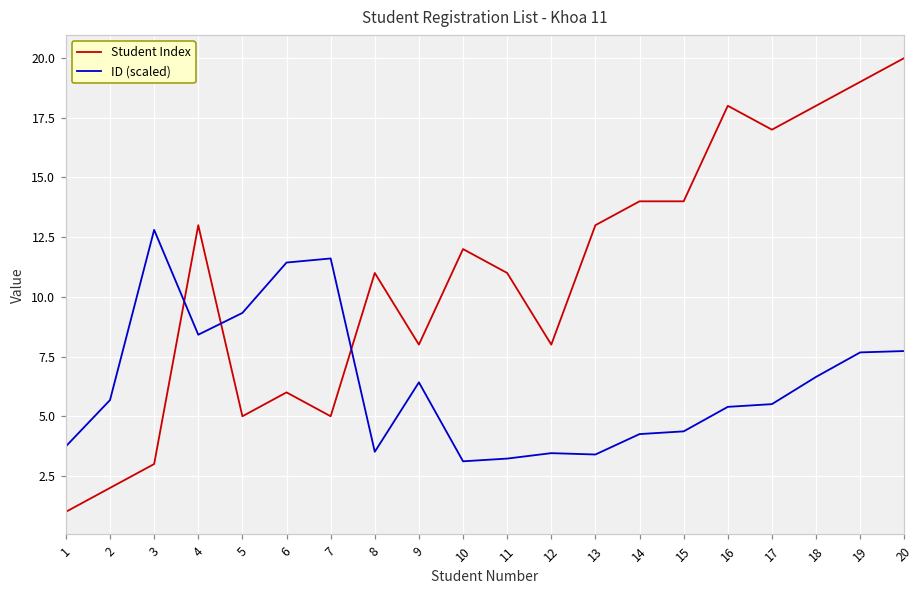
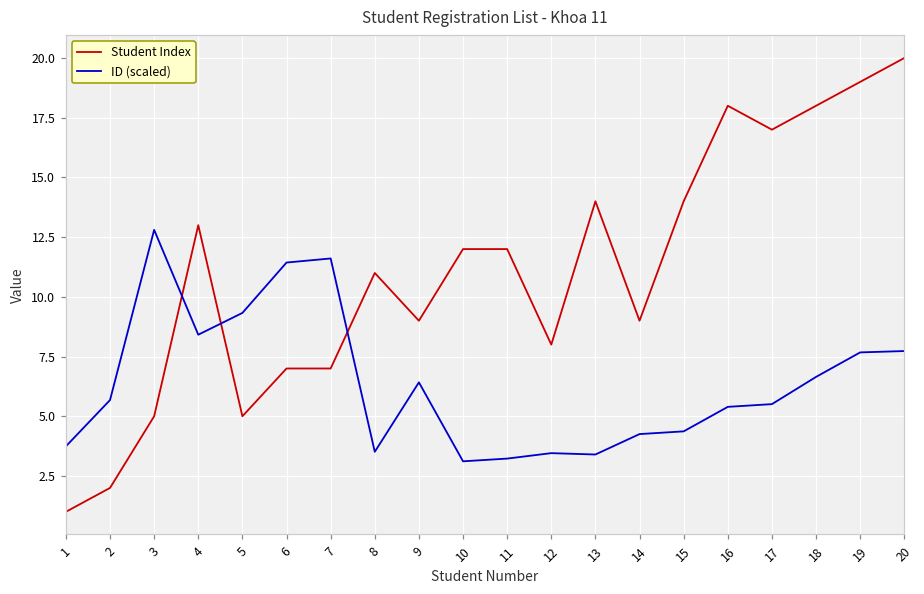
Student Index, 3: 3 -> 5
Student Index, 6: 6 -> 7
Student Index, 7: 5 -> 7
Student Index, 9: 8 -> 9
Student Index, 11: 11 -> 12
Student Index, 13: 13 -> 14
Student Index, 14: 14 -> 9
